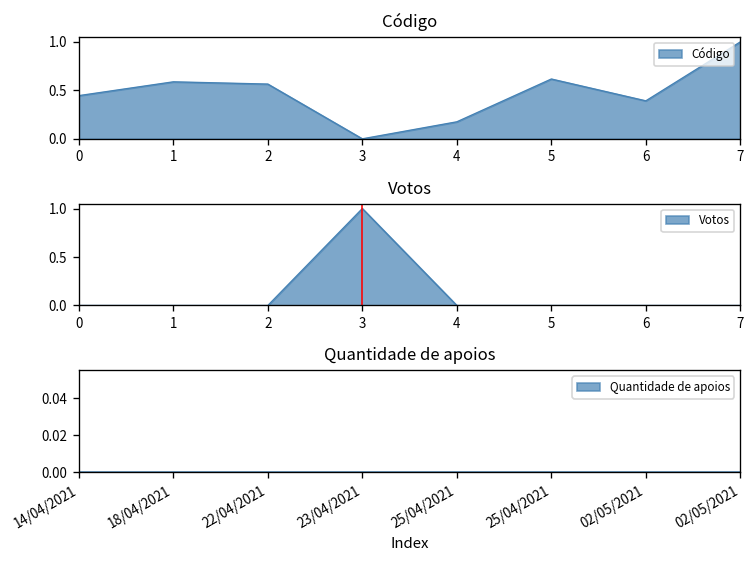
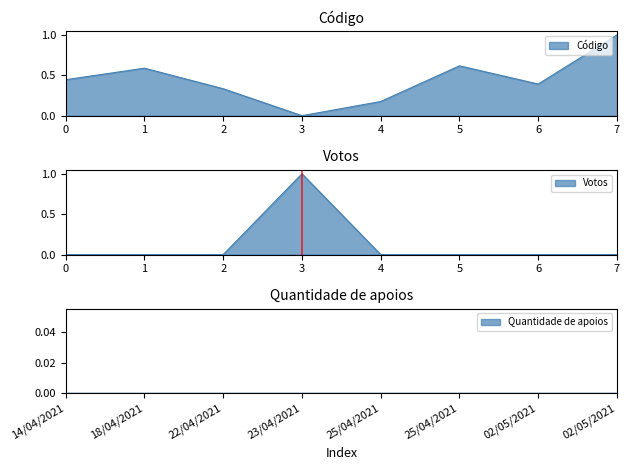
Código, 2: 0.6 -> 0.3
